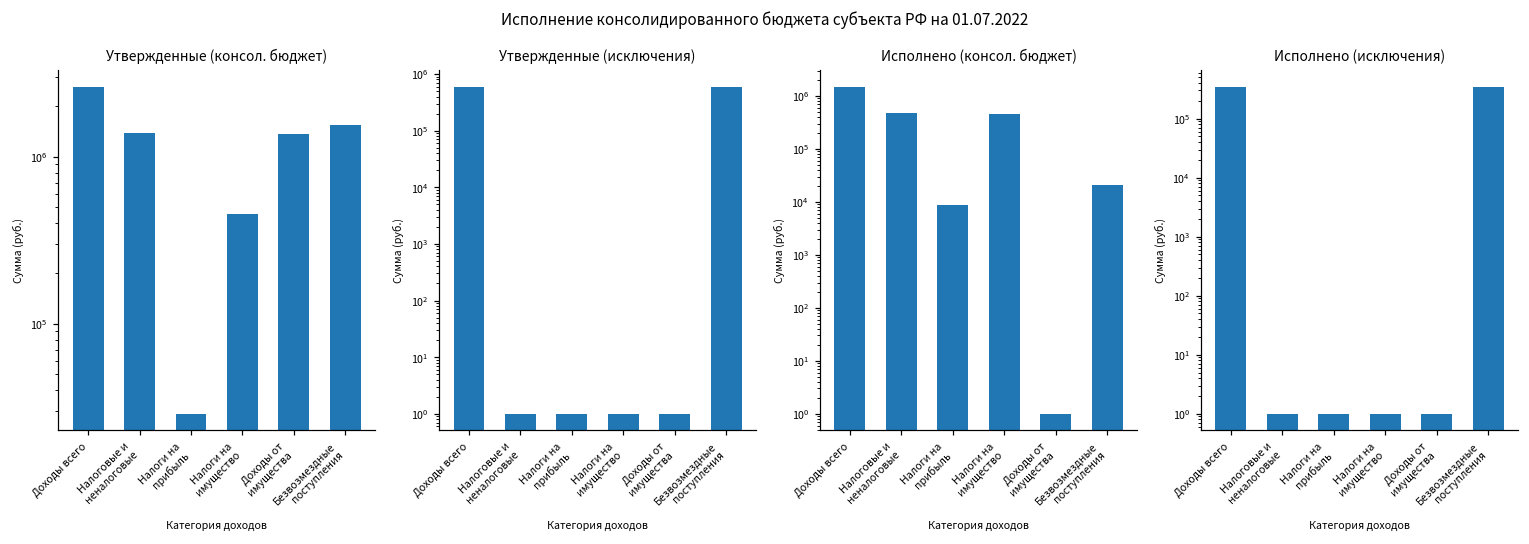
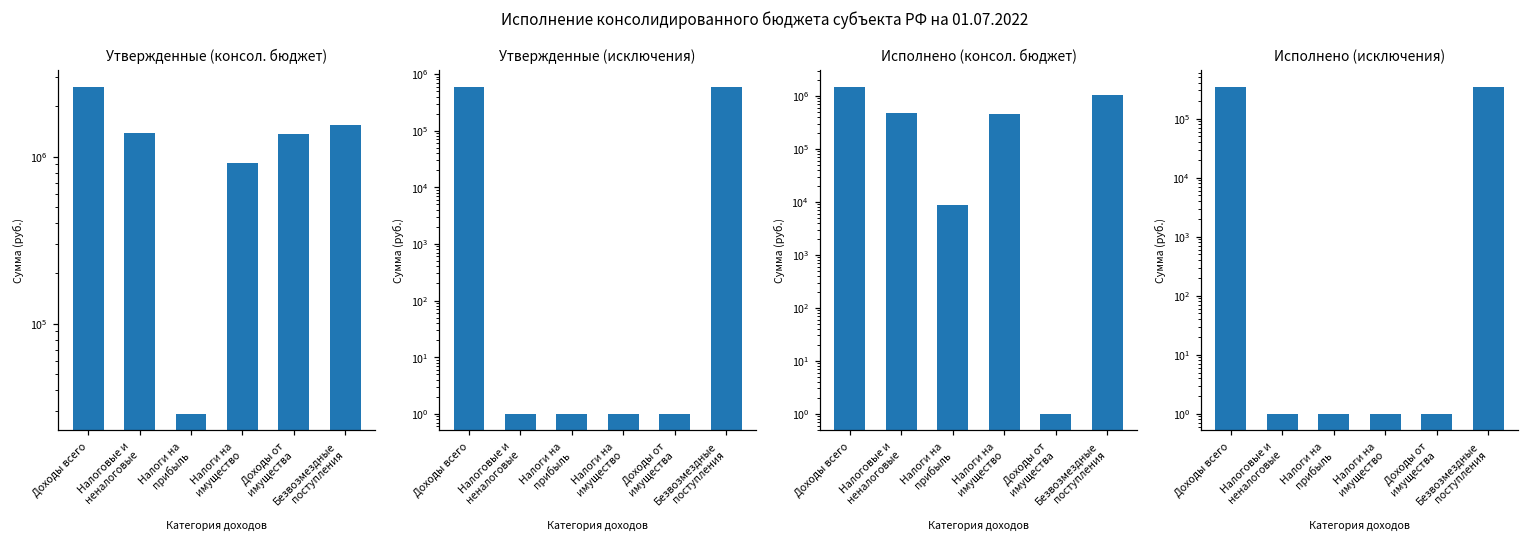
Утвержденные (консол. бюджет), Налоги на имущество: 450000 -> 900000
Исполнено (консол. бюджет), Безвозмездные поступления: 20000 -> 1000000
